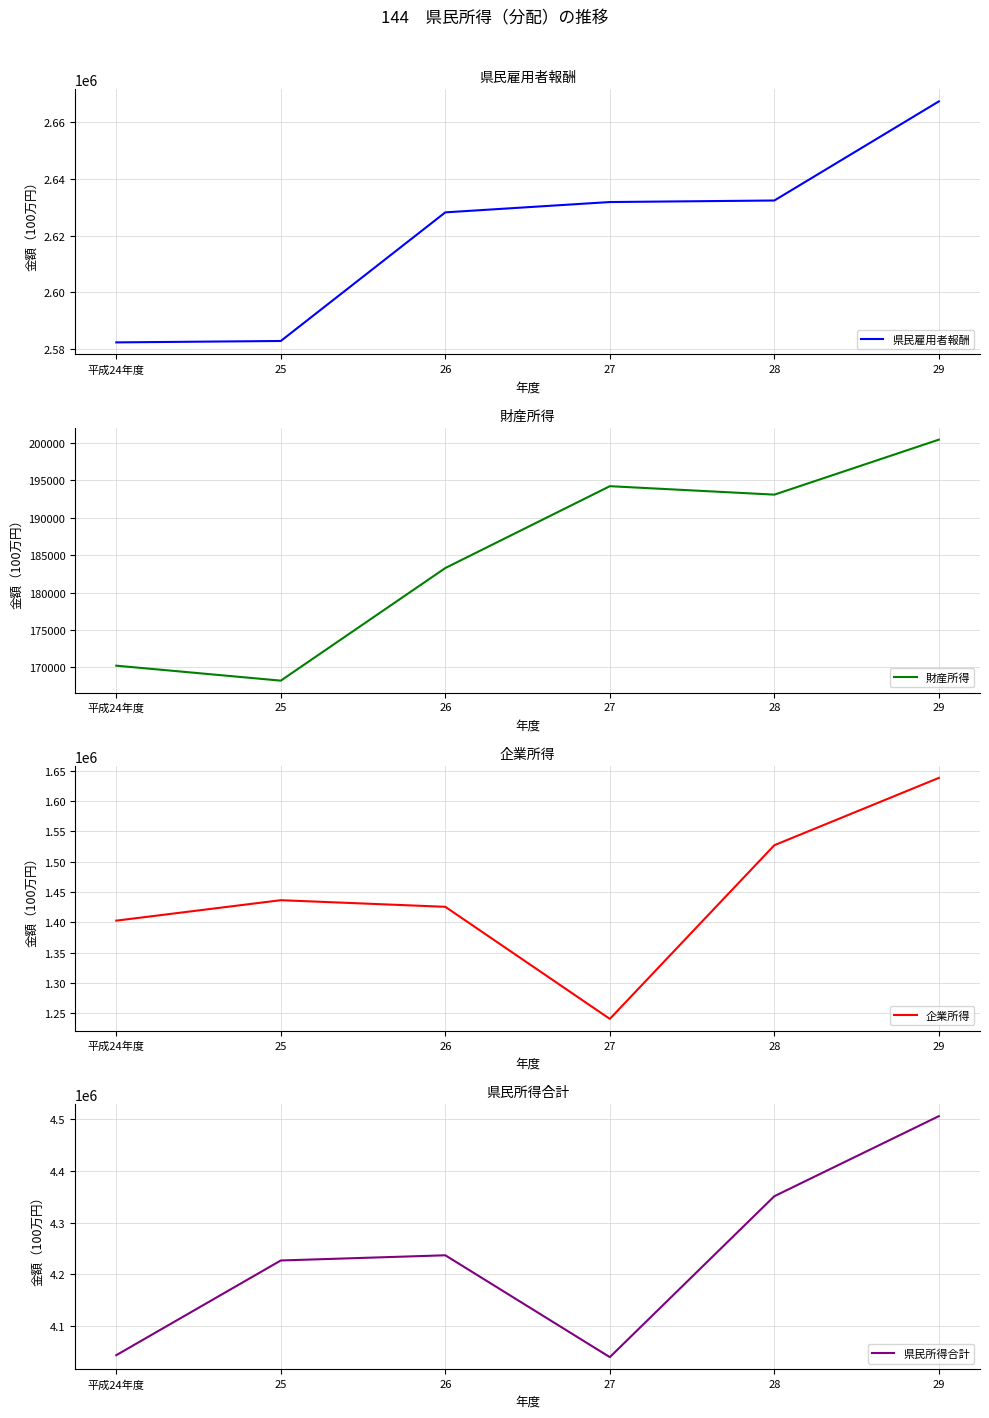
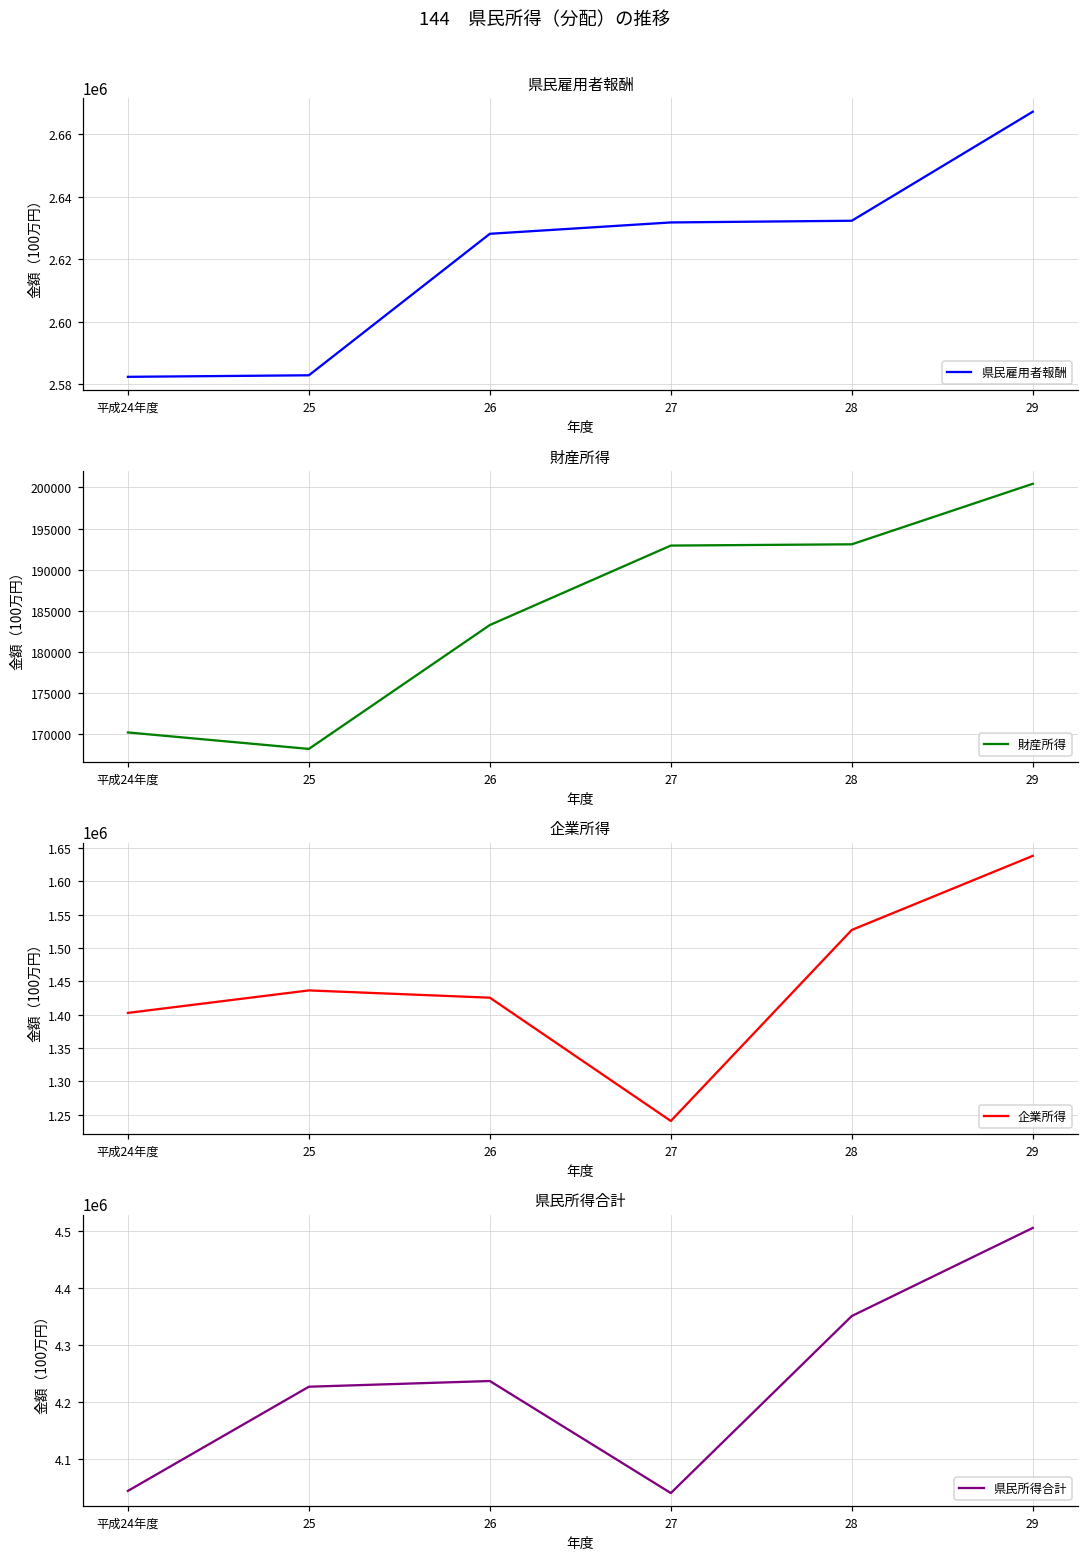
財産所得, 27: 194000 -> 193000
